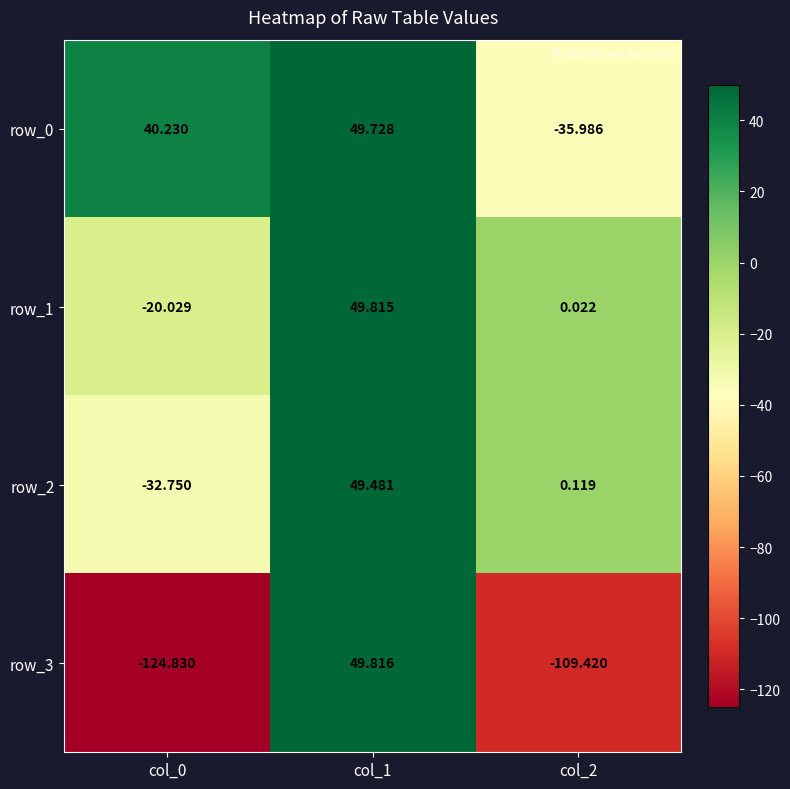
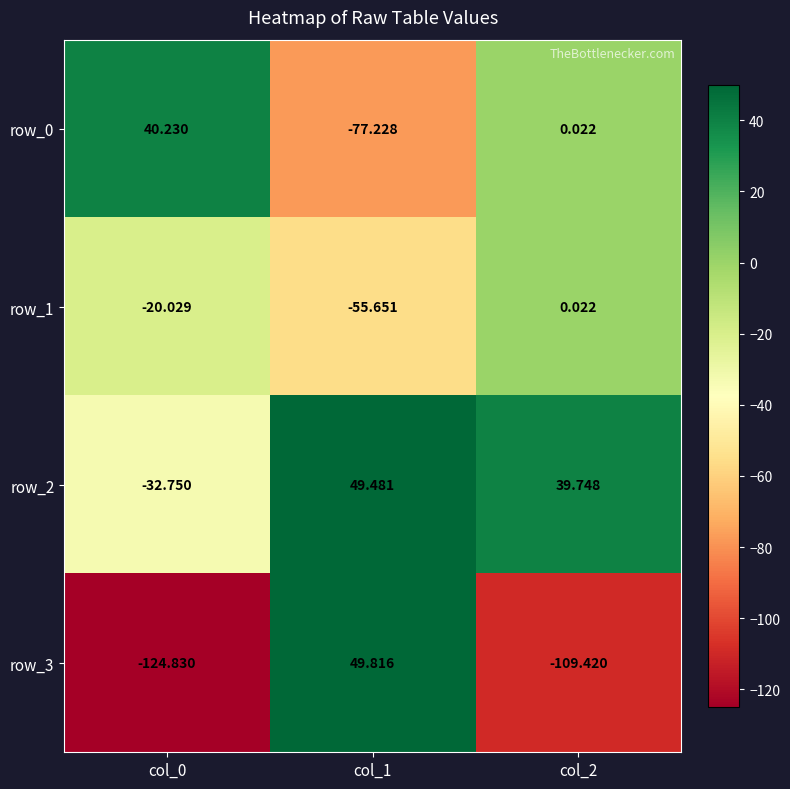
row_0, col_1: 49.728 -> -77.228
row_0, col_2: -35.986 -> 0.022
row_1, col_1: 49.815 -> -55.651
row_2, col_2: 0.119 -> 39.748
